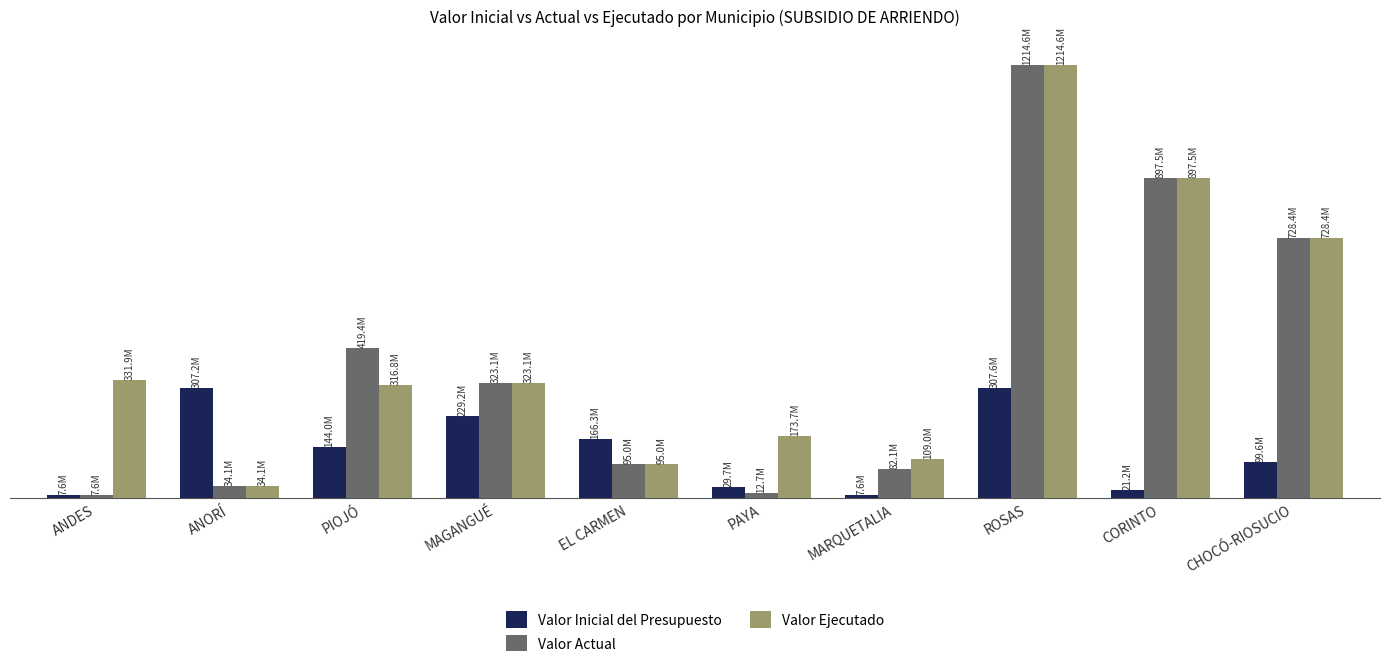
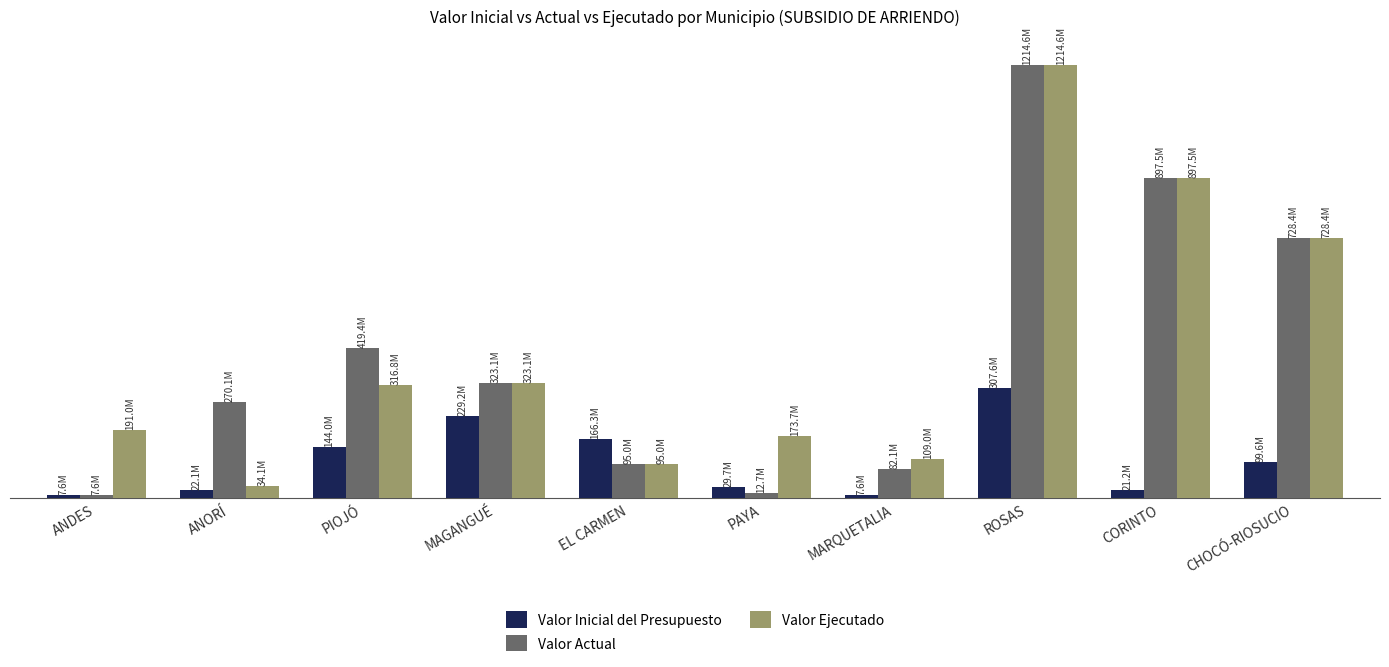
Valor Ejecutado, ANDES: 331.9M -> 191.0M
Valor Inicial del Presupuesto, ANORÍ: 307.2M -> 22.1M
Valor Actual, ANORÍ: 34.1M -> 270.1M
